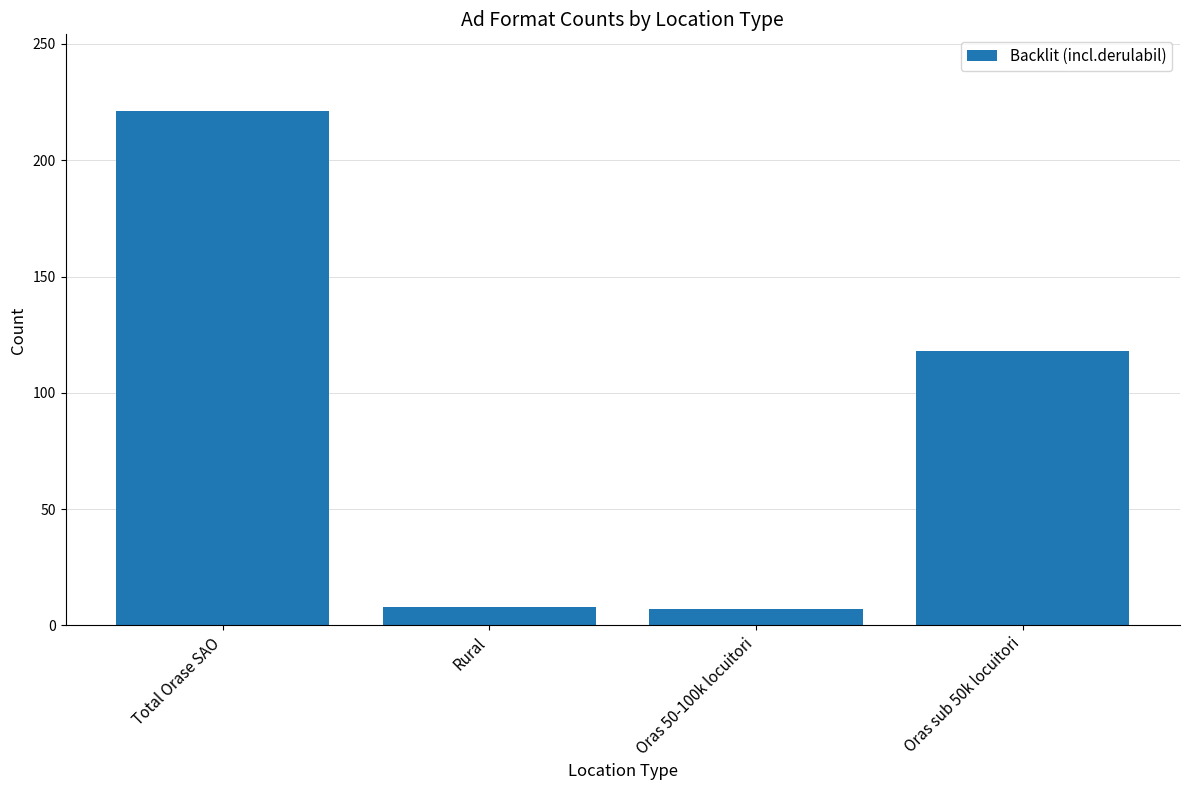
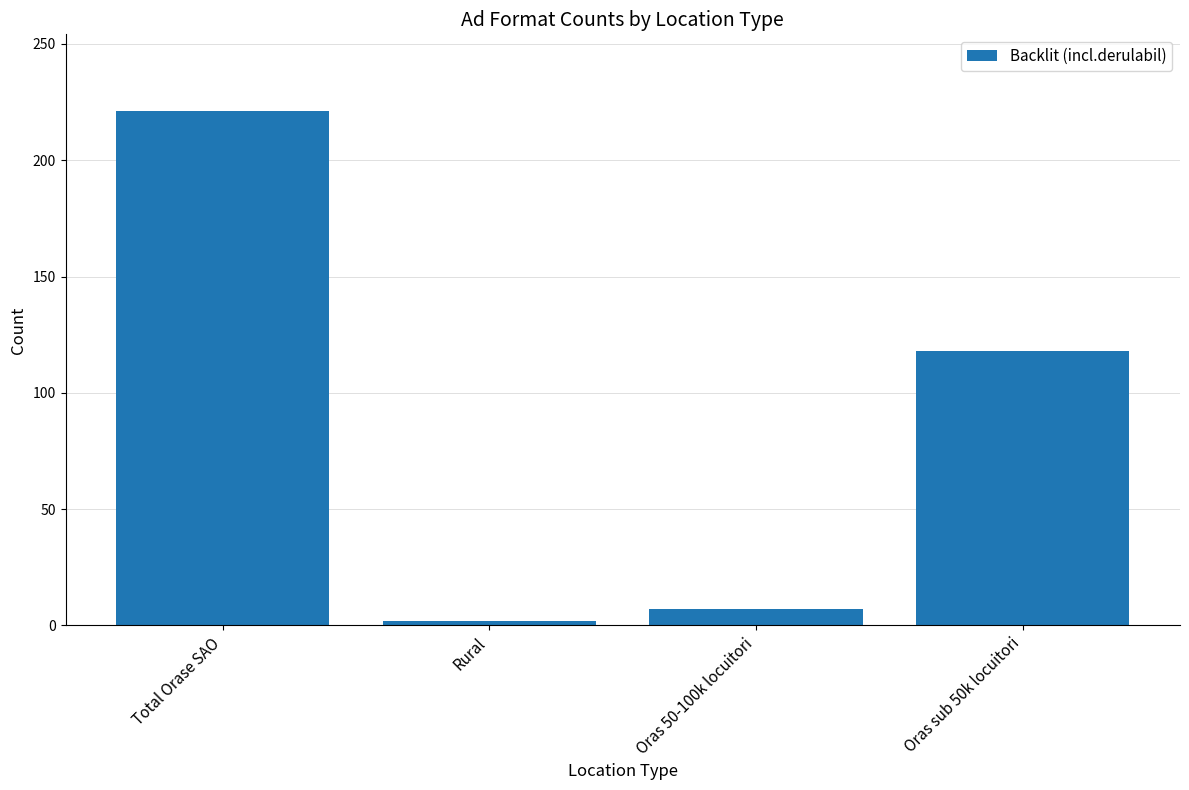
Rural: 8 -> 2
